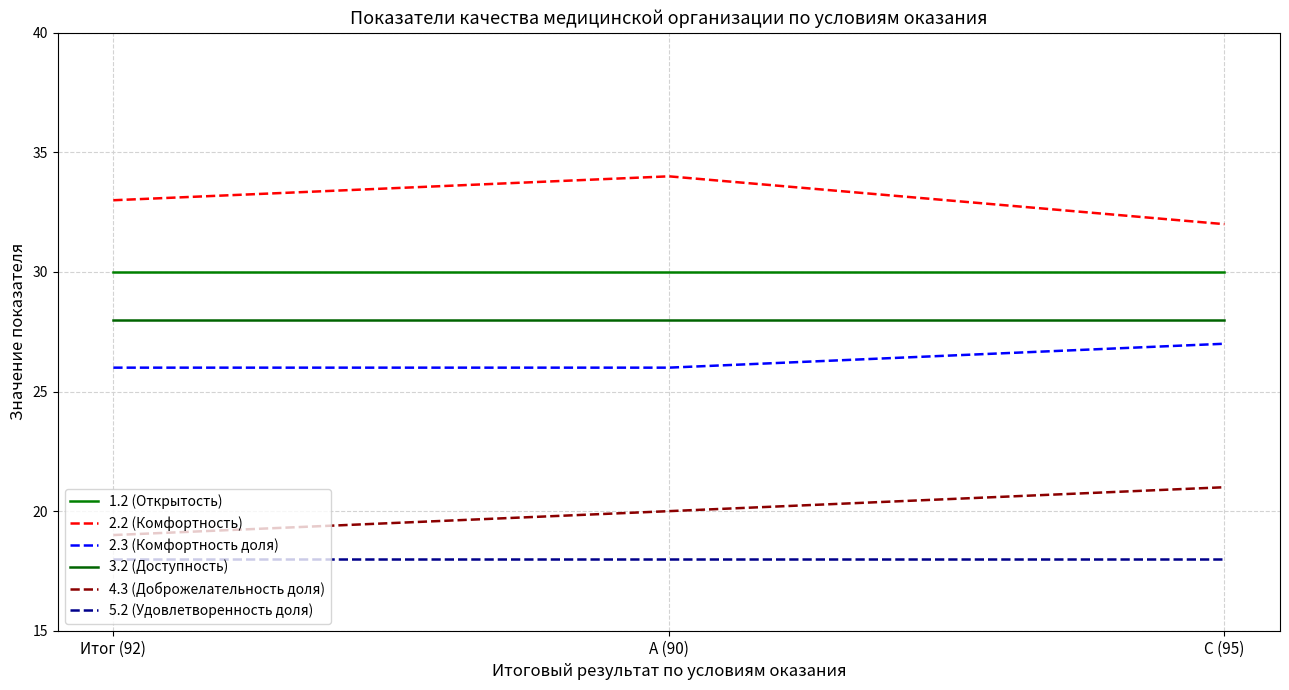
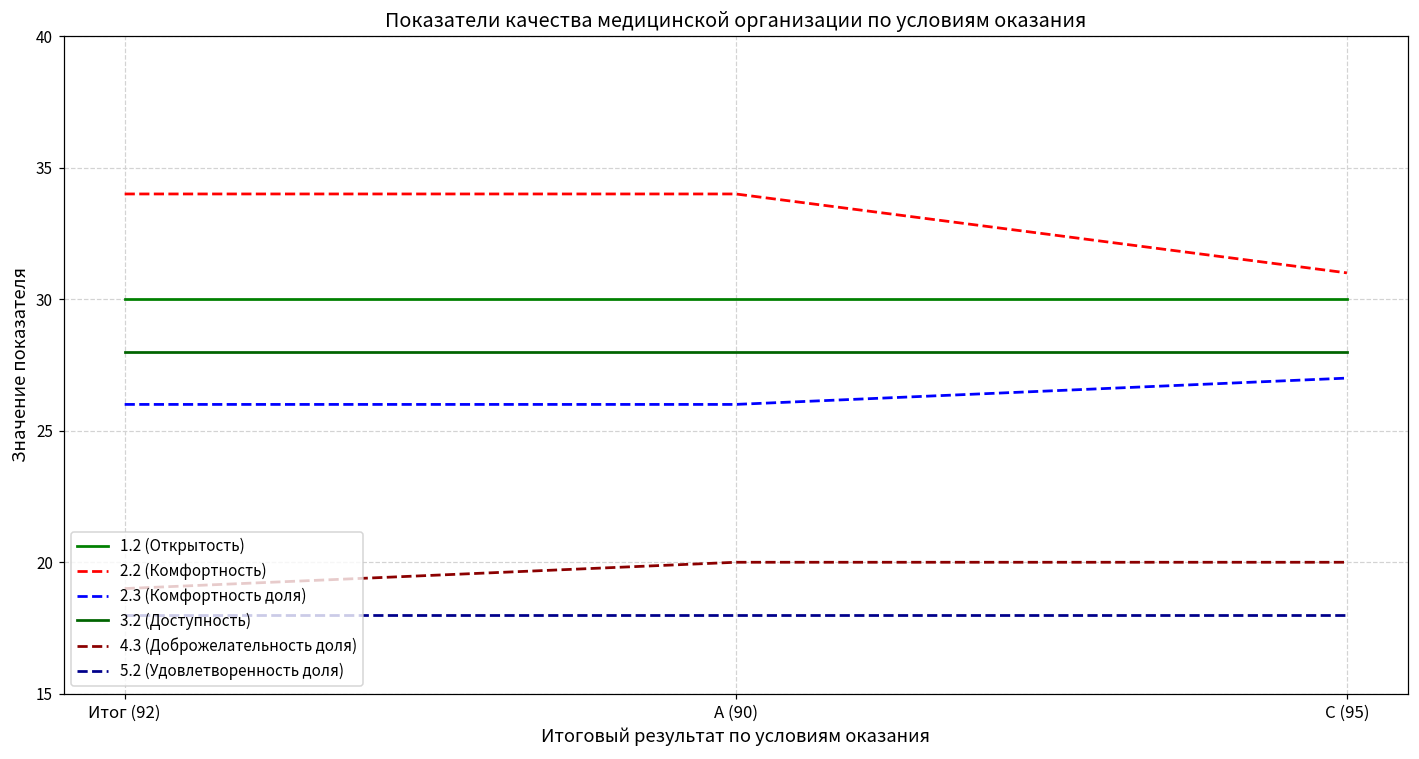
2.2 (Комфортность), Итог (92): 33 -> 34
2.2 (Комфортность), С (95): 32 -> 31
4.3 (Доброжелательность доля), С (95): 21 -> 20
